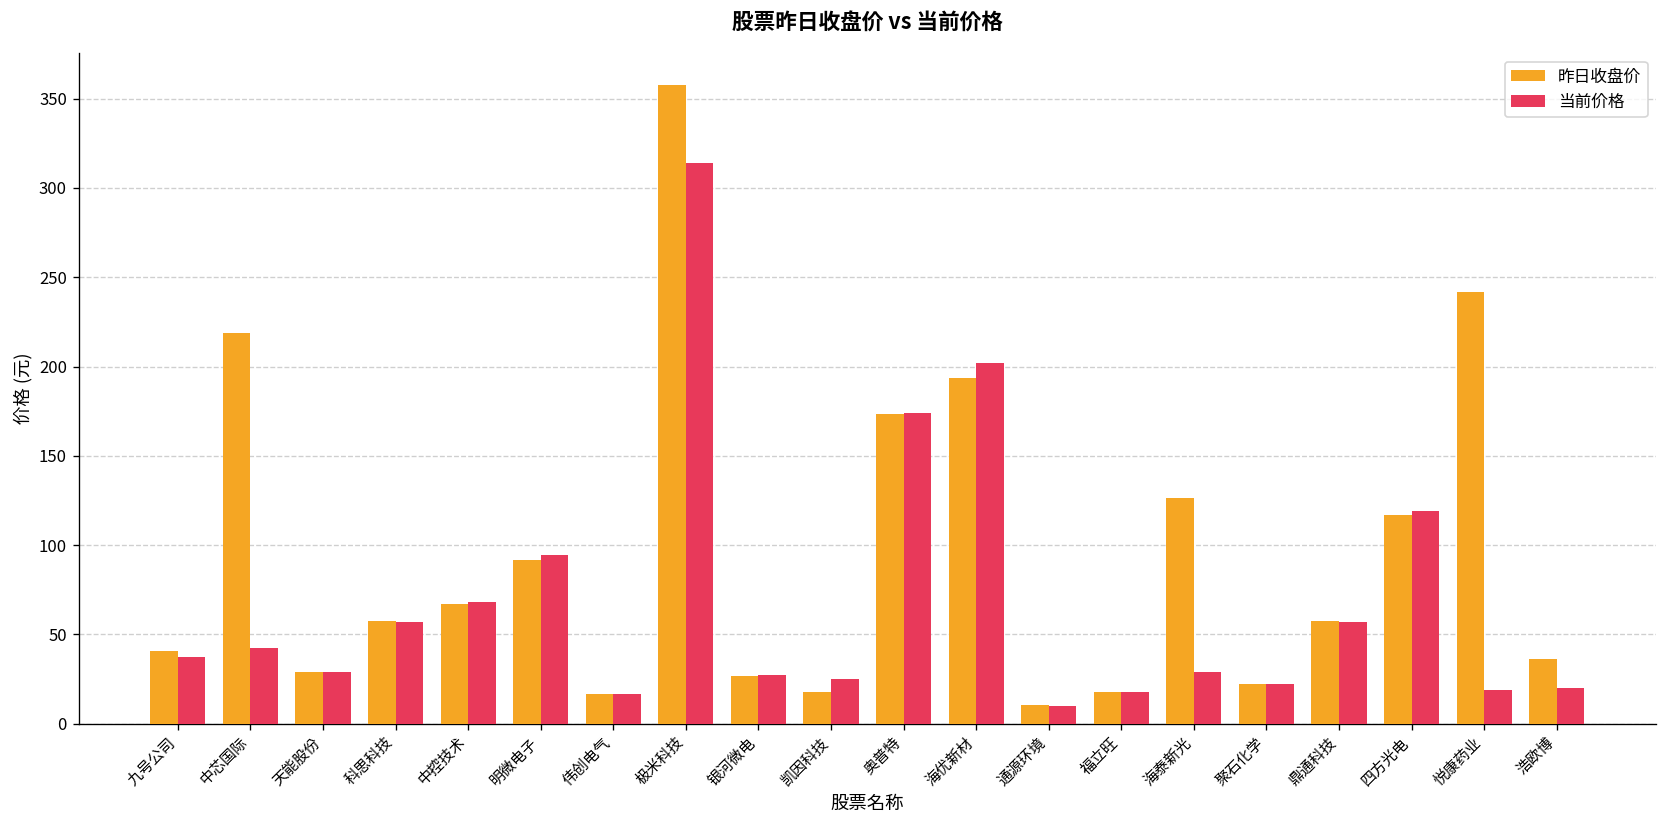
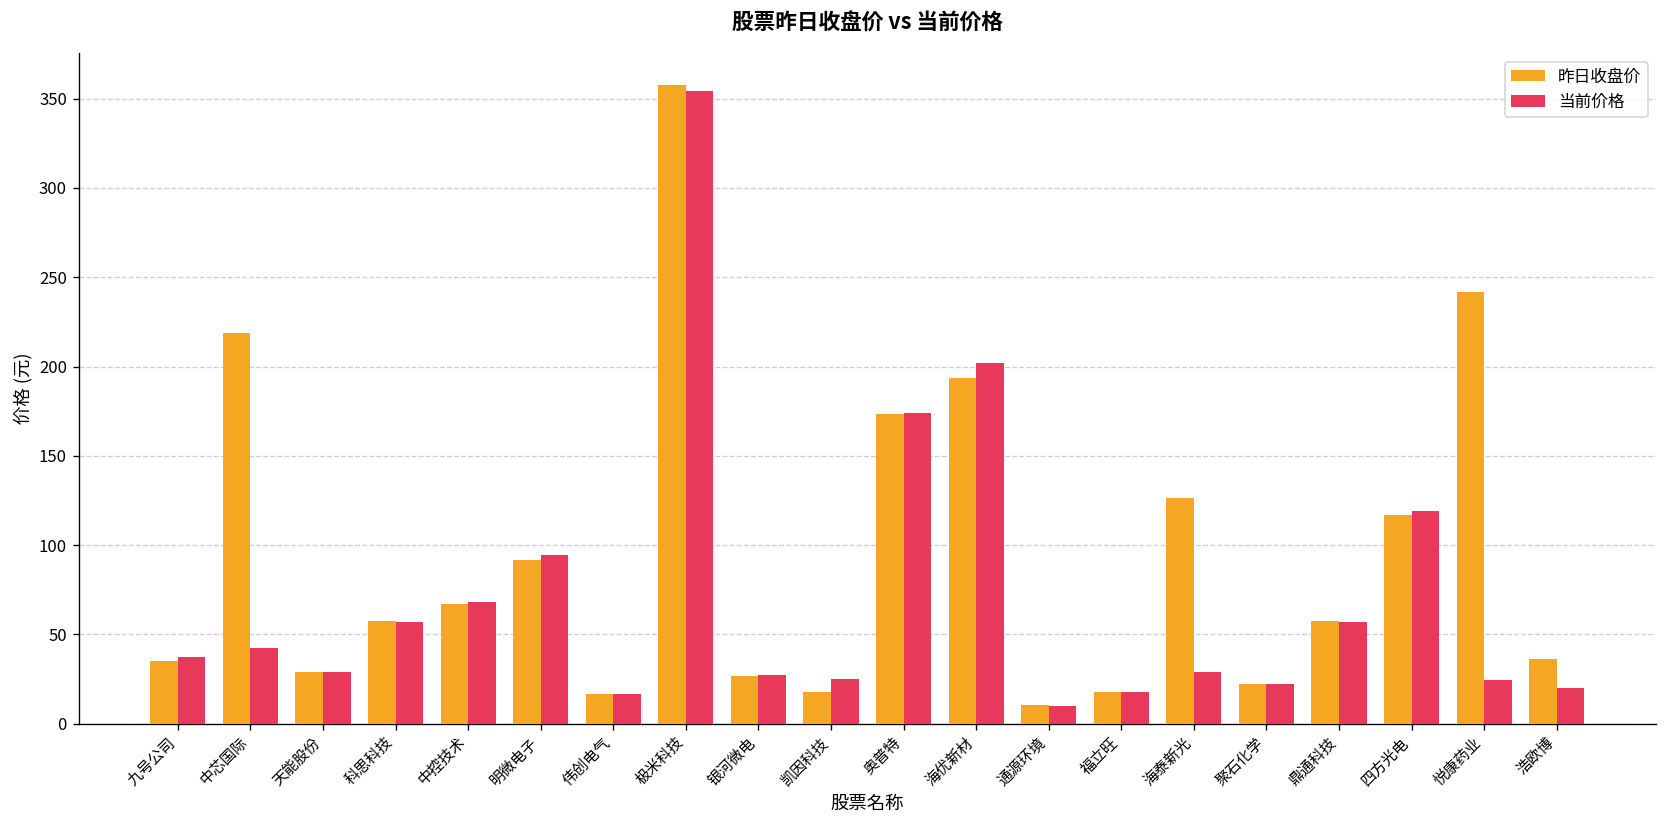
昨日收盘价, 九号公司: 41 -> 35
当前价格, 极米科技: 314 -> 354
当前价格, 悦康药业: 19 -> 25
